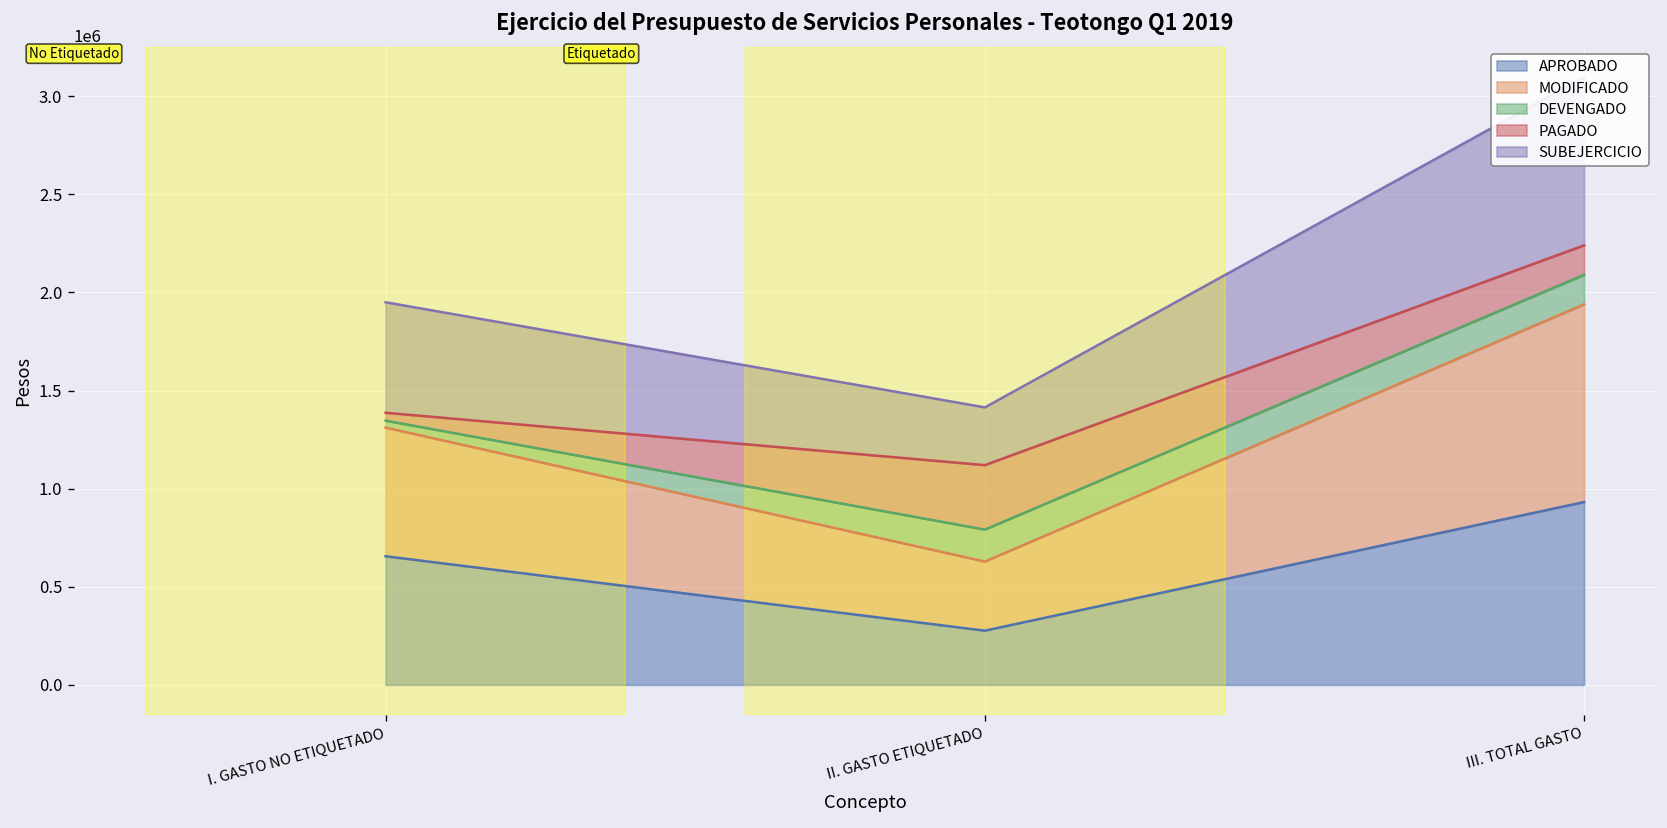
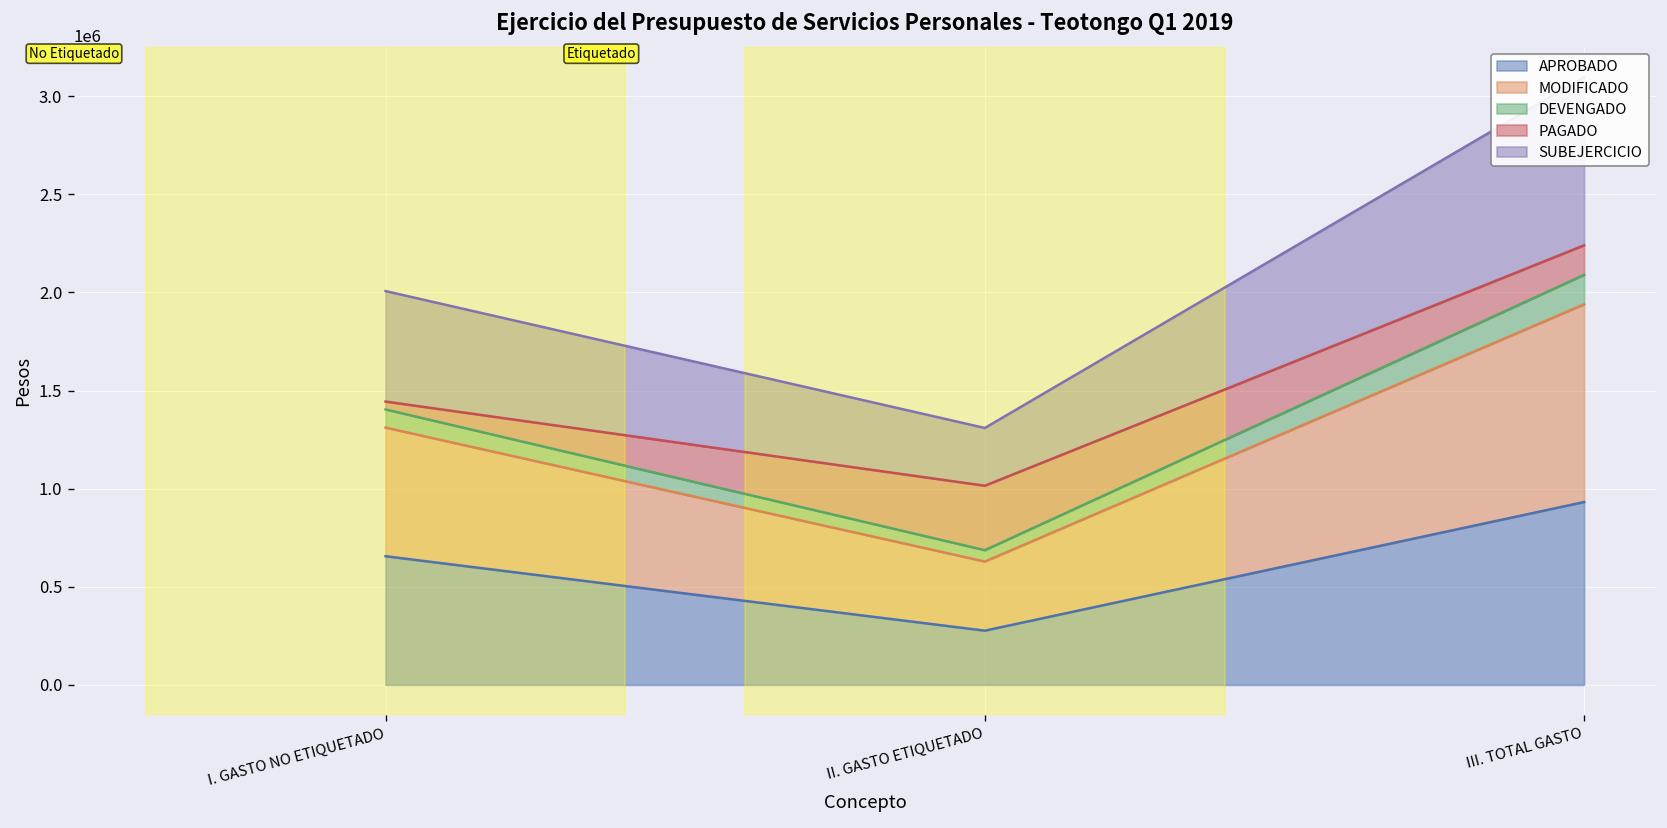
DEVENGADO, I. GASTO NO ETIQUETADO: 40000 -> 90000
DEVENGADO, II. GASTO ETIQUETADO: 160000 -> 60000
